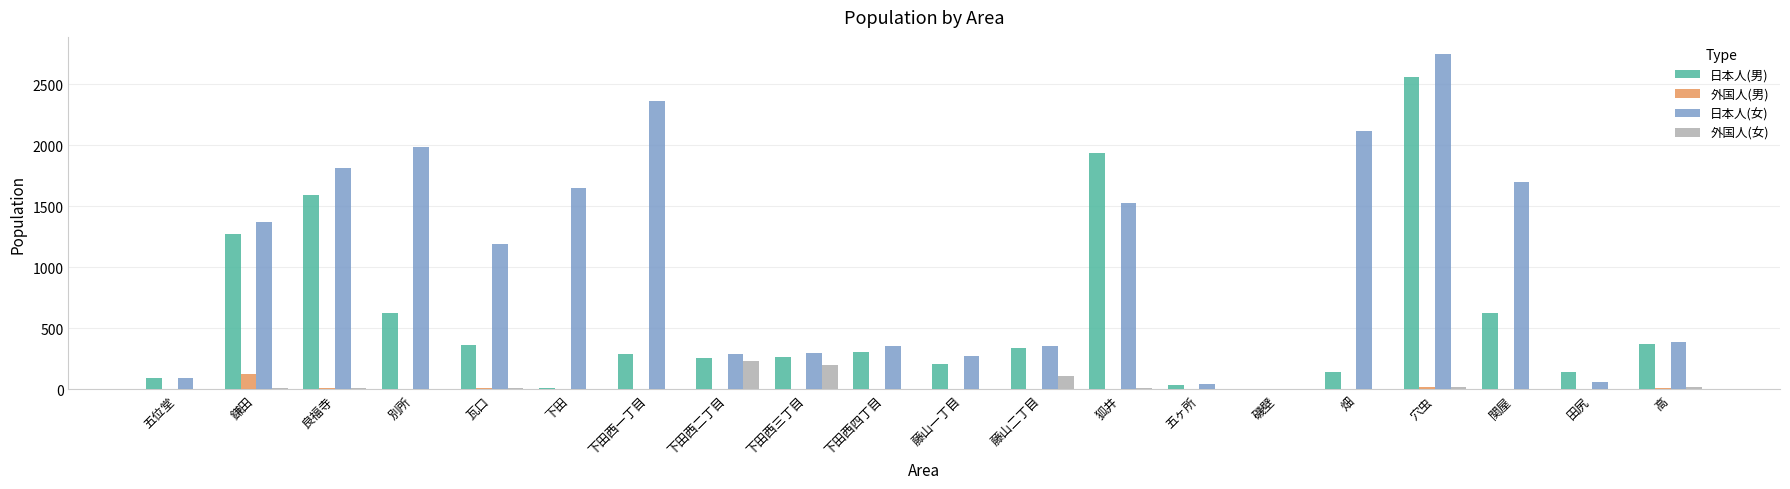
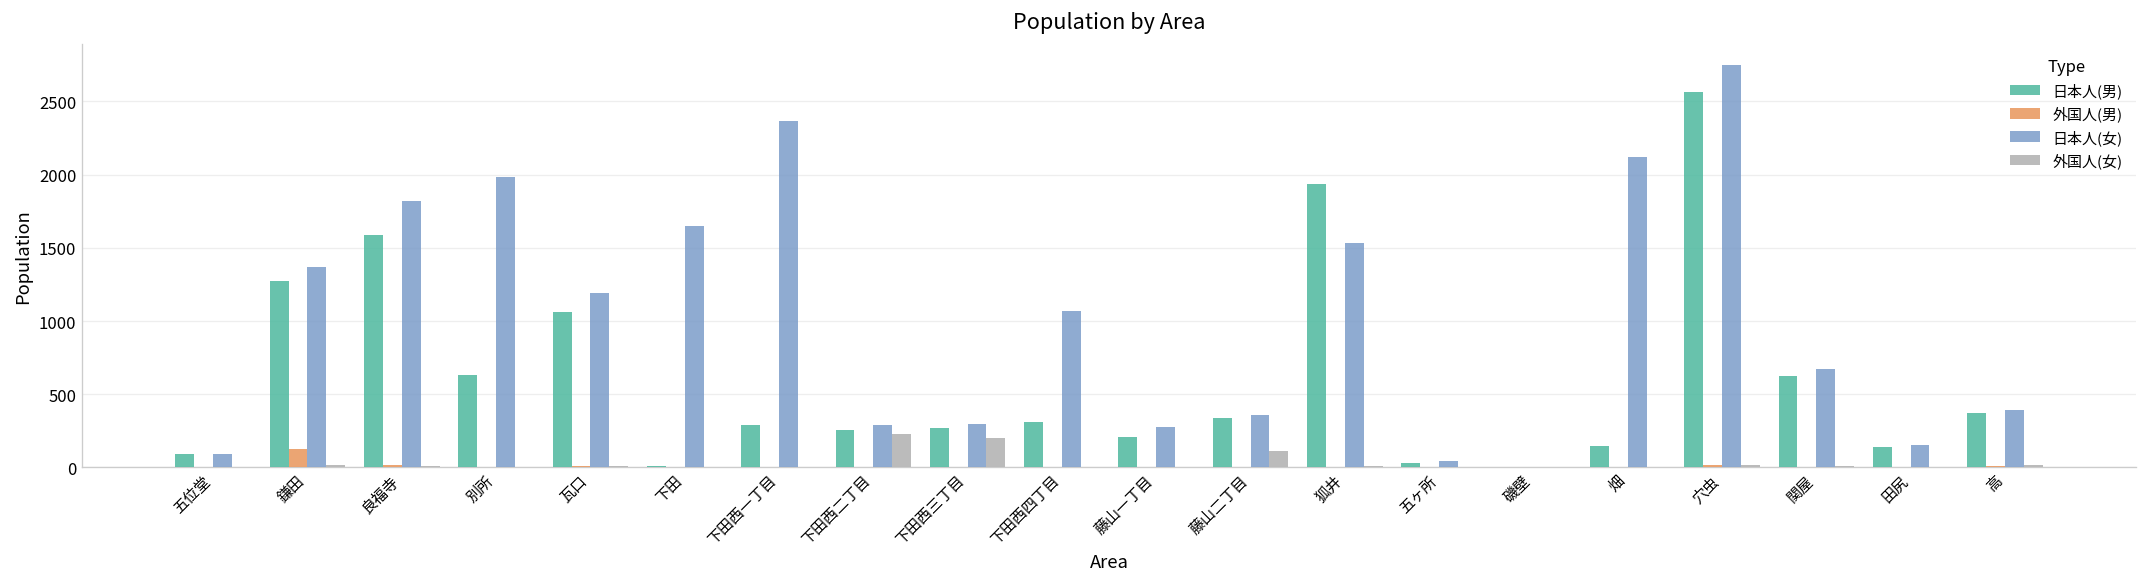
日本人(男), 瓦口: 360 -> 1060
日本人(女), 下田西四丁目: 360 -> 1070
日本人(女), 関屋: 1700 -> 670
日本人(女), 田尻: 60 -> 160
